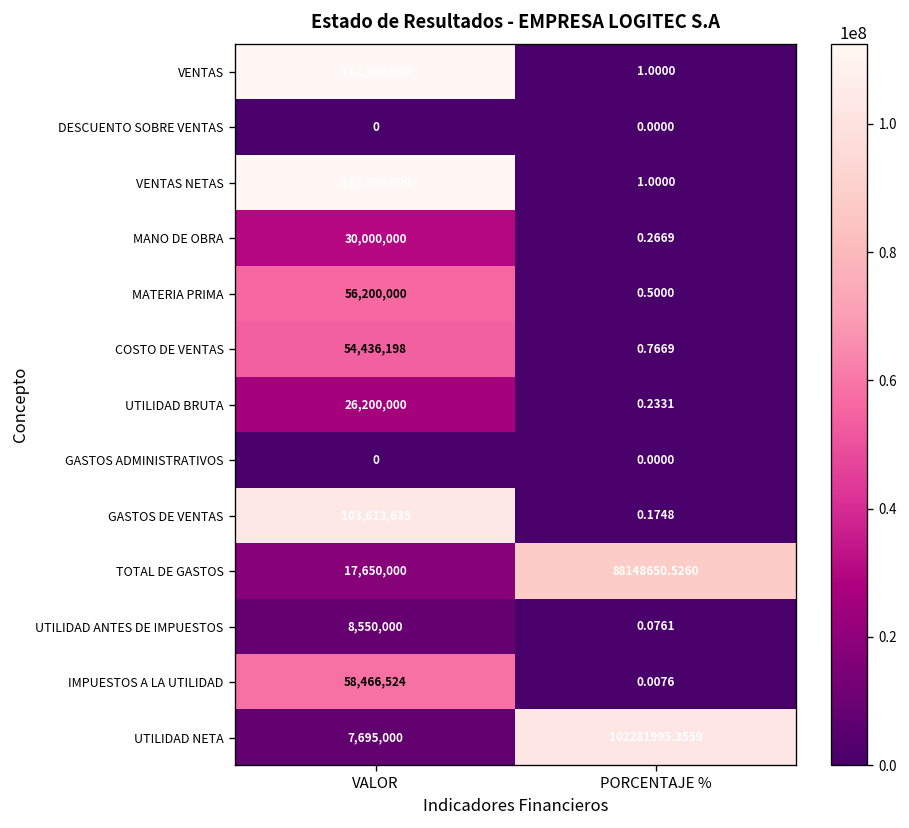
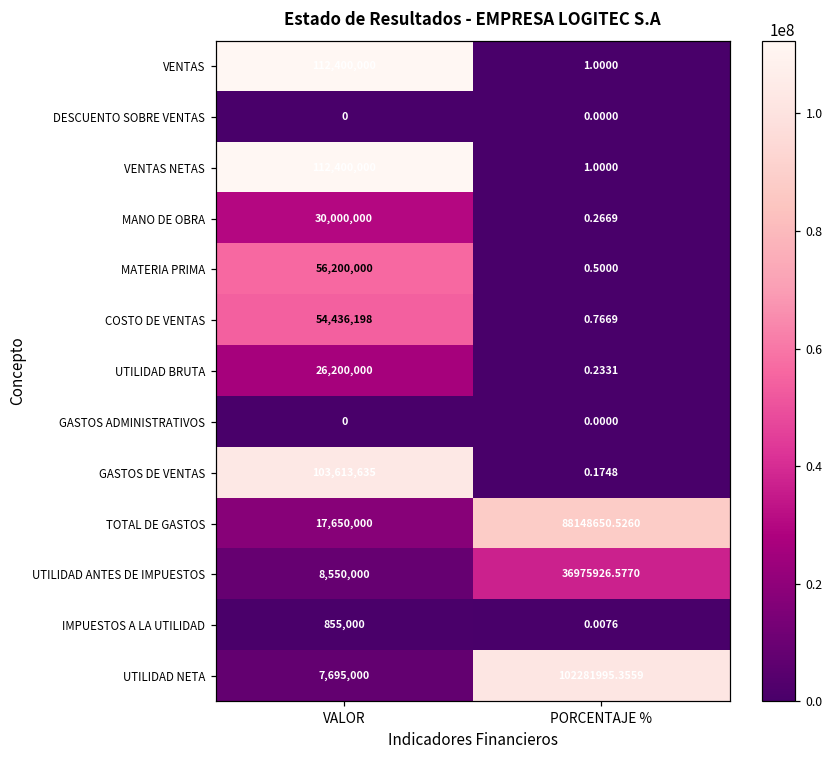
UTILIDAD ANTES DE IMPUESTOS, PORCENTAJE %: 0.0761 -> 36975926.5770
IMPUESTOS A LA UTILIDAD, VALOR: 58,466,524 -> 855,000
